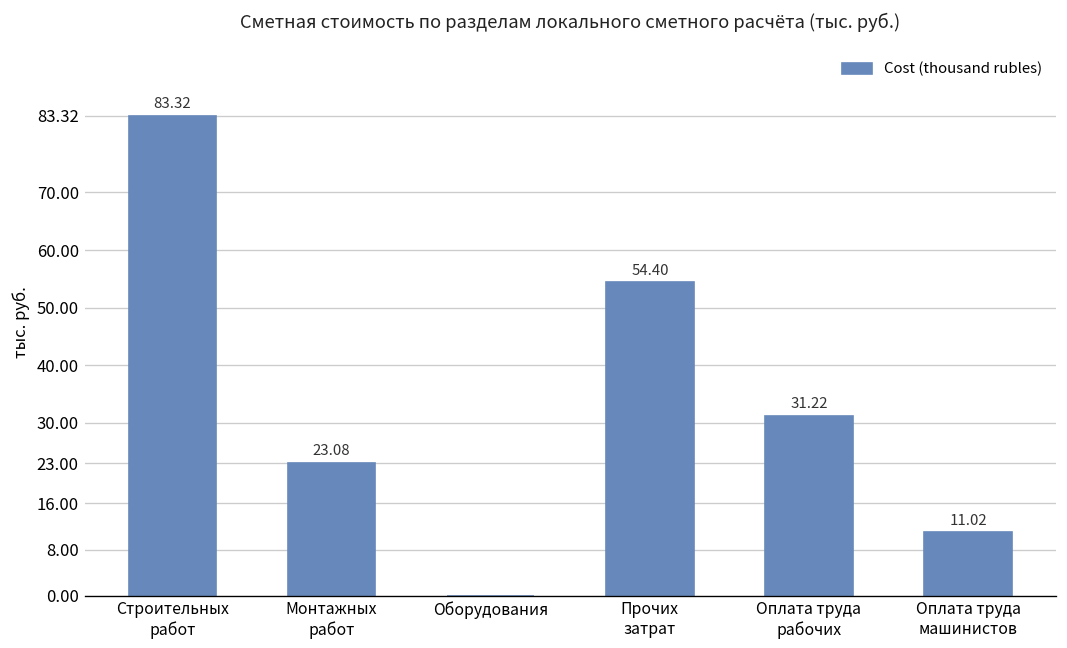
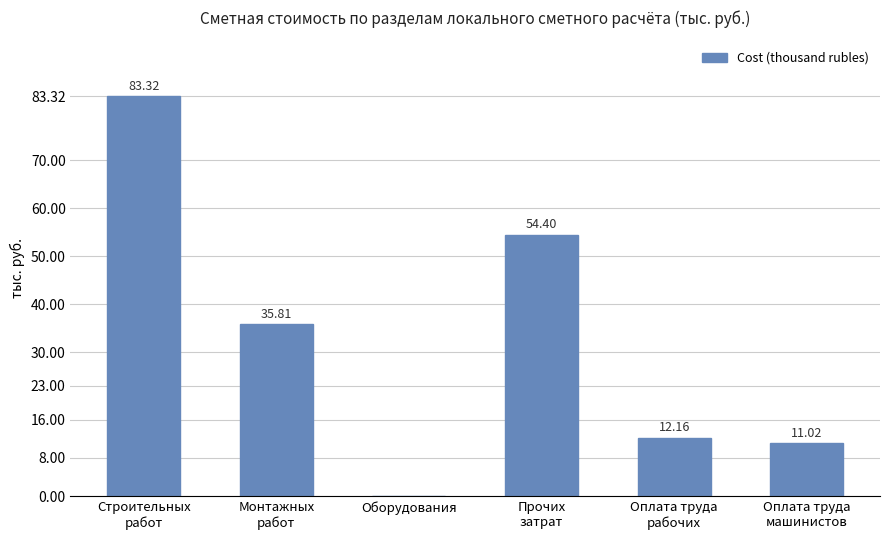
Монтажных работ: 23.08 -> 35.81
Оплата труда рабочих: 31.22 -> 12.16
